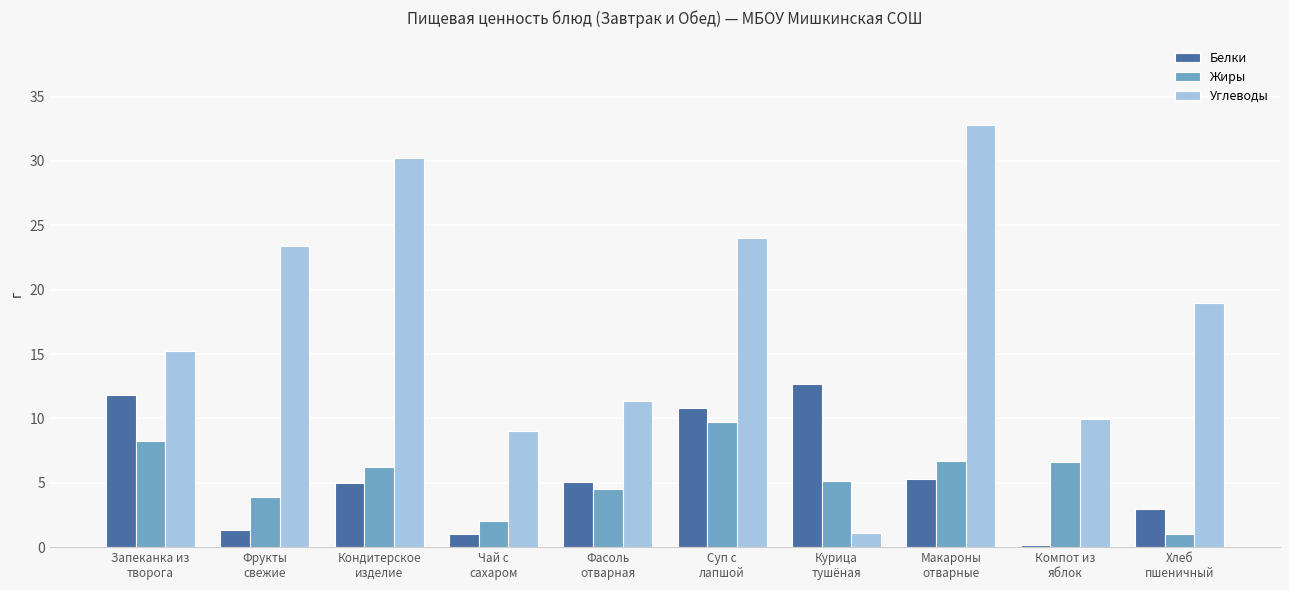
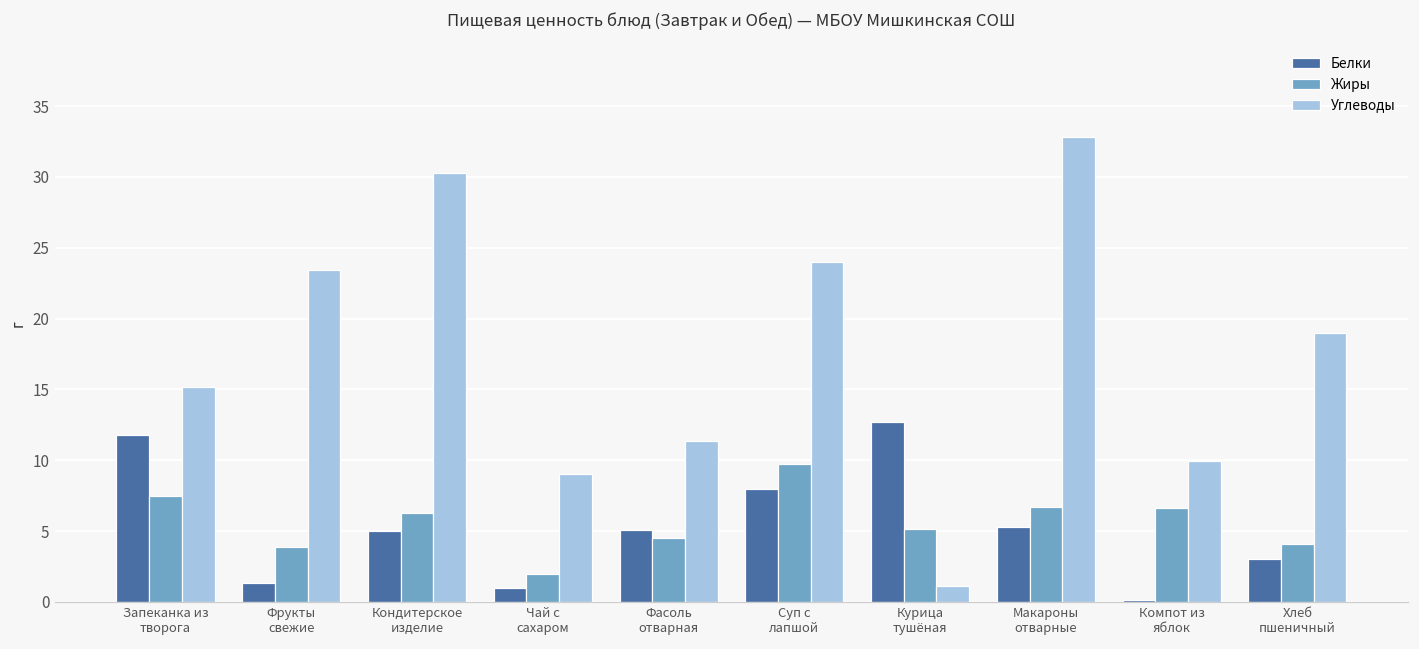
Жиры, Запеканка из творога: 8.2 -> 7.5
Белки, Суп с лапшой: 10.8 -> 8.0
Жиры, Хлеб пшеничный: 1.0 -> 4.1
